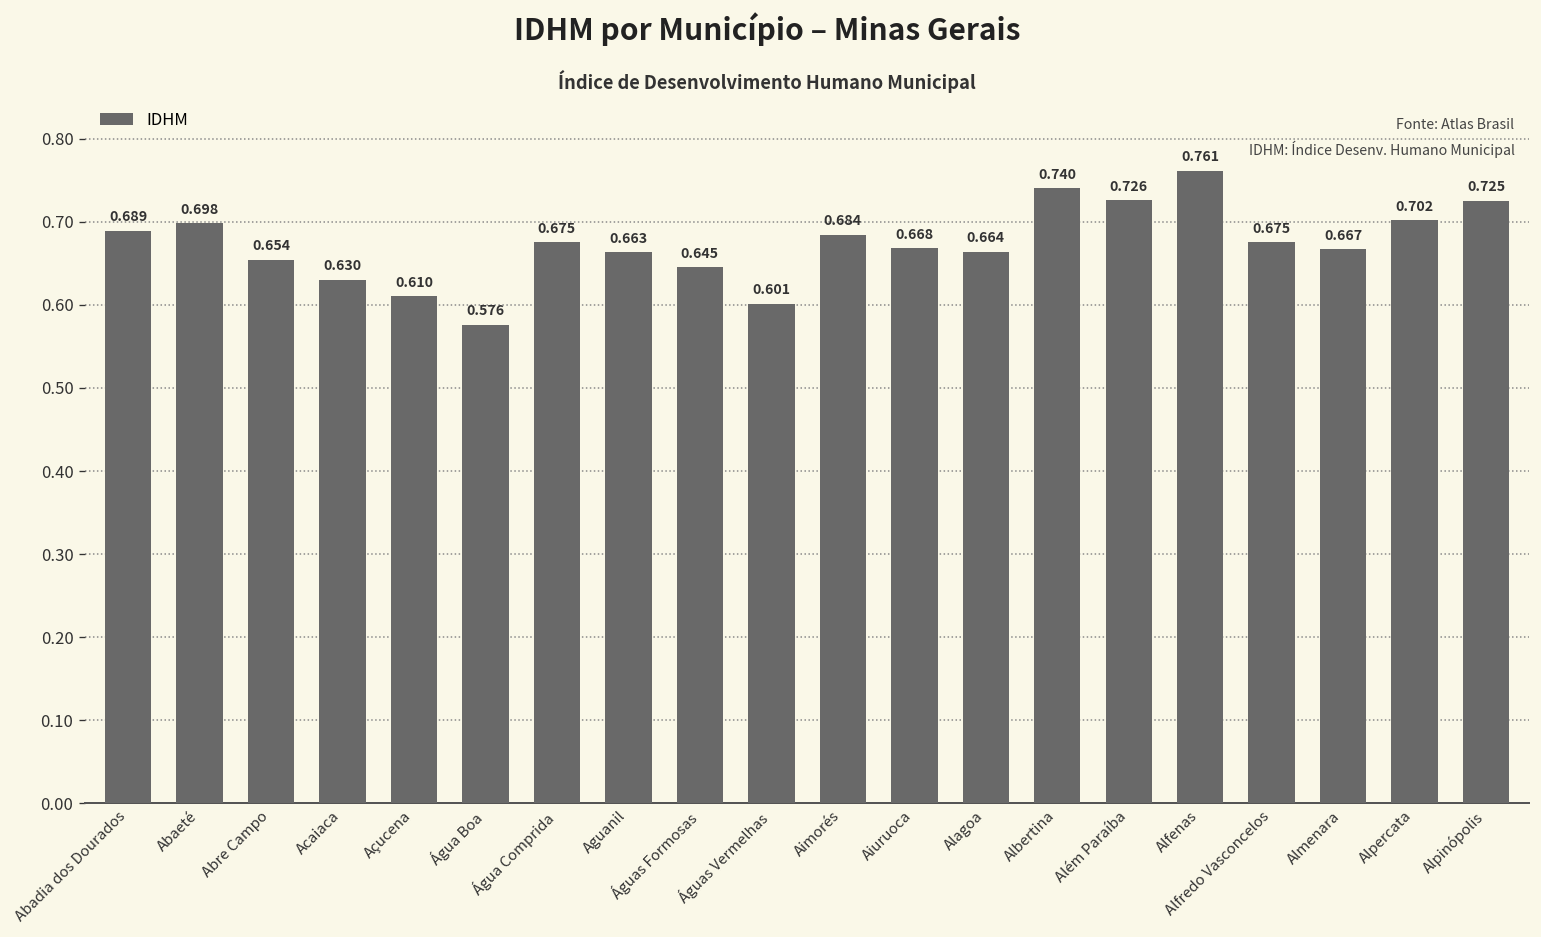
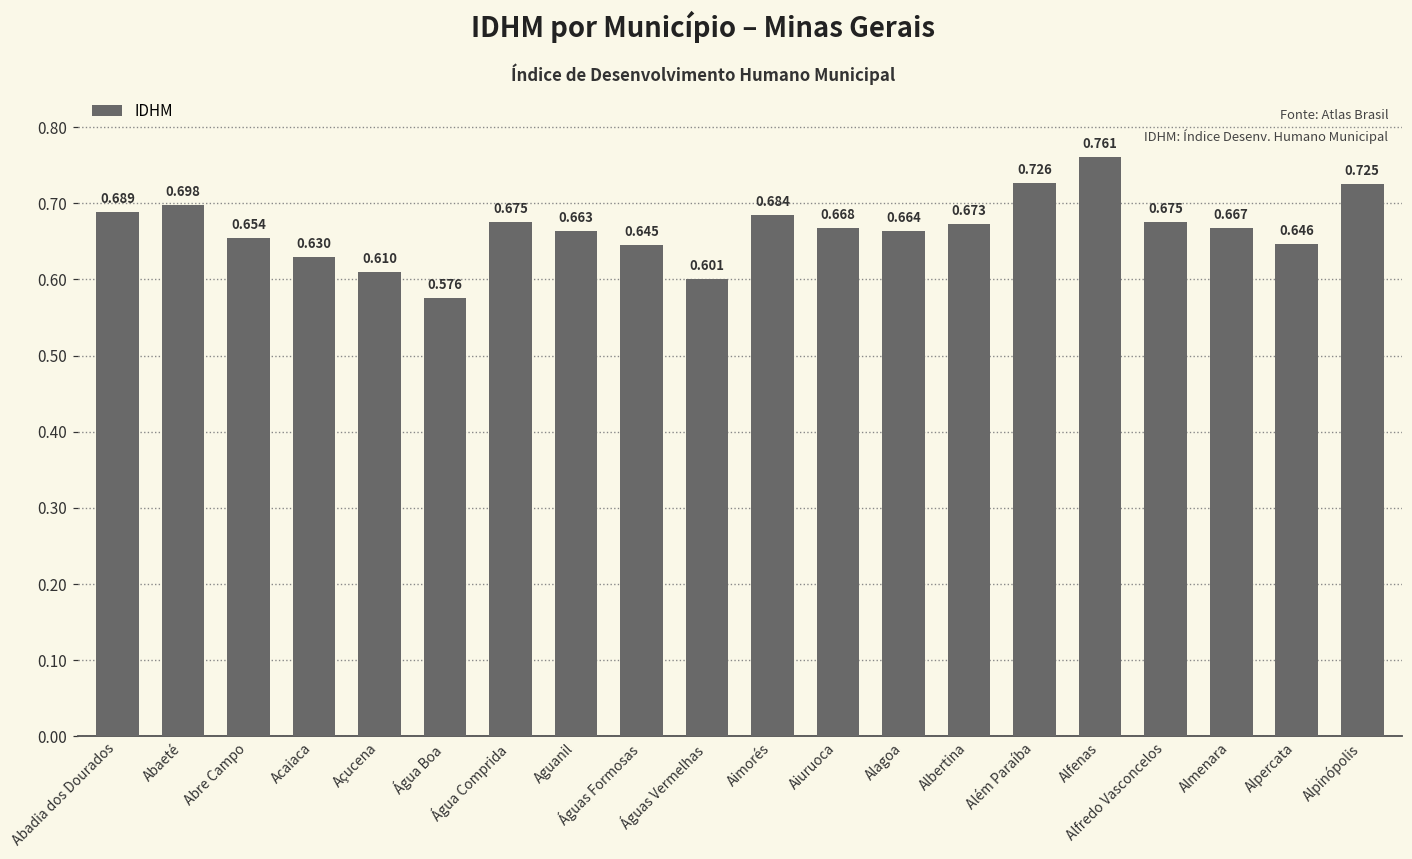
Albertina: 0.740 -> 0.673
Alpercata: 0.702 -> 0.646
